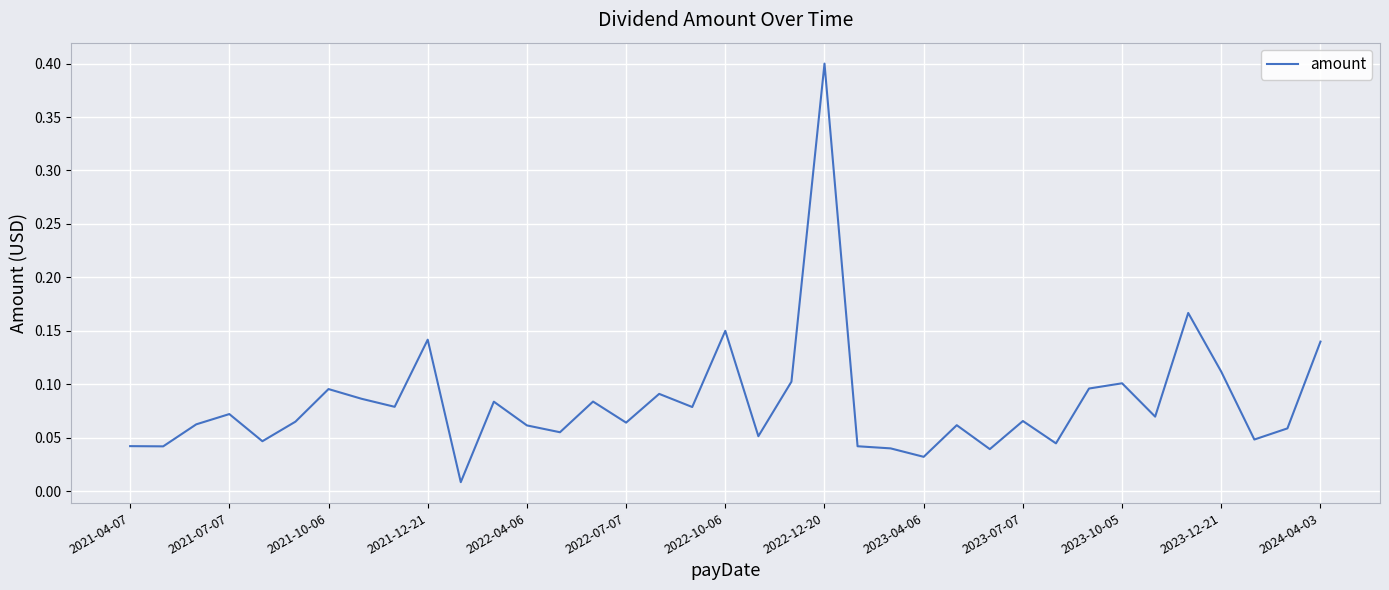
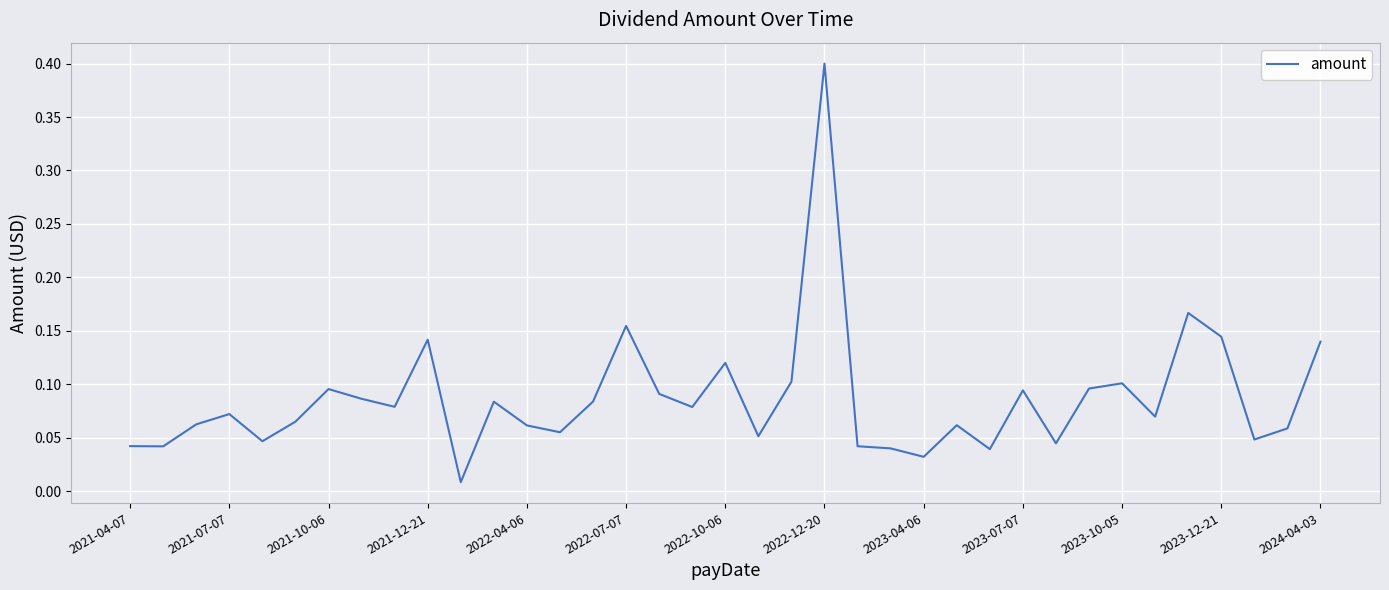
2022-07-07: 0.064 -> 0.155
2022-10-06: 0.15 -> 0.12
2023-07-07: 0.066 -> 0.094
2023-12-21: 0.112 -> 0.145
